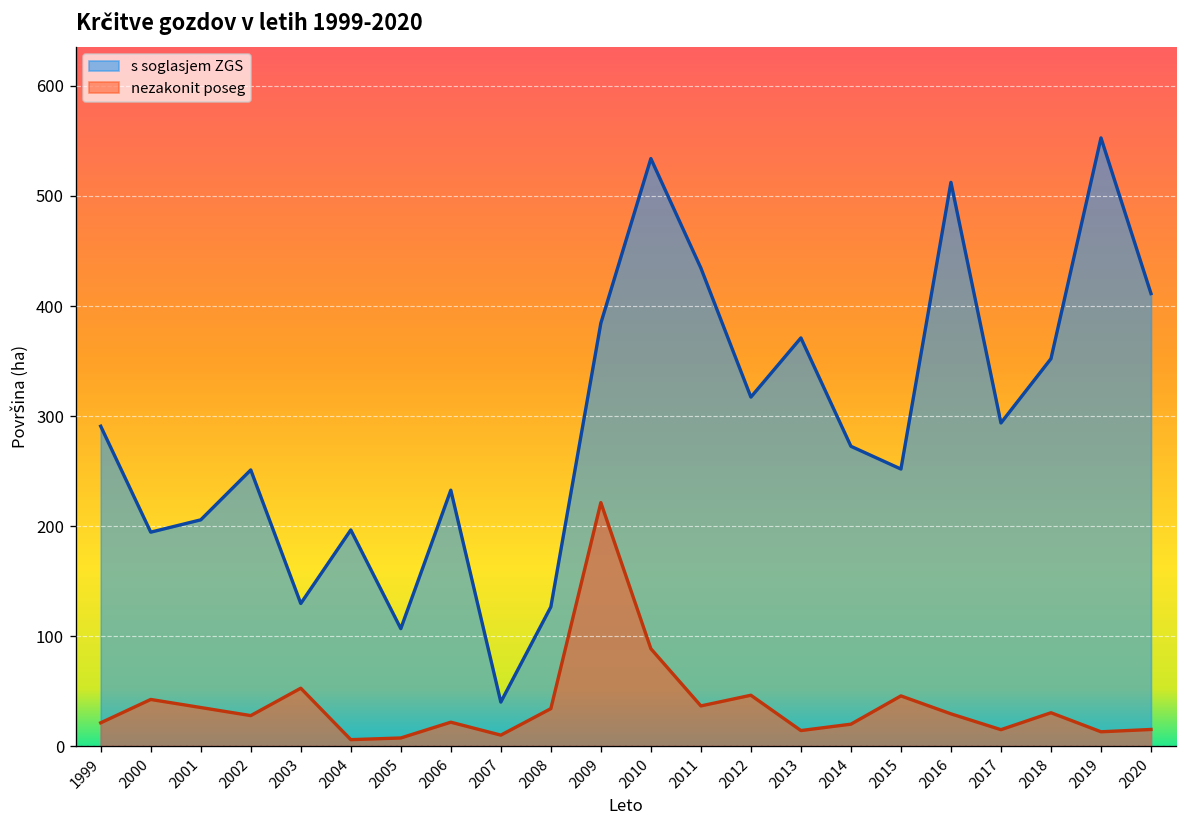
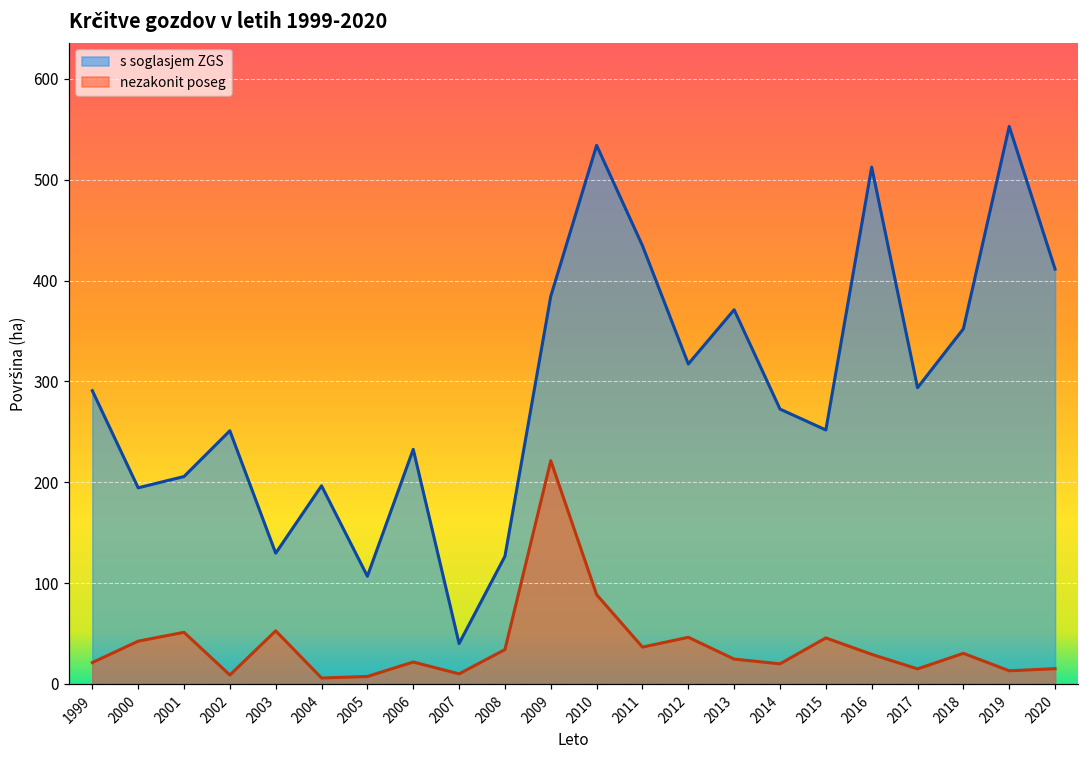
nezakonit poseg, 2001: 40 -> 50
nezakonit poseg, 2002: 30 -> 10
nezakonit poseg, 2013: 10 -> 20
